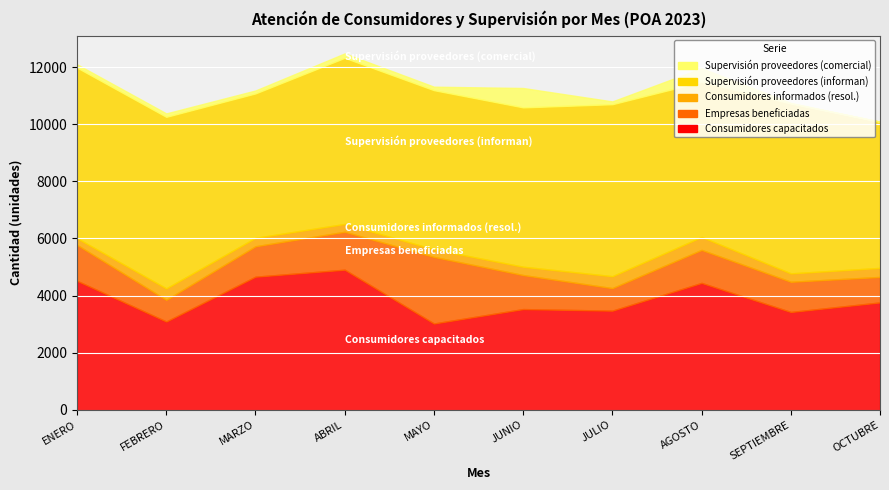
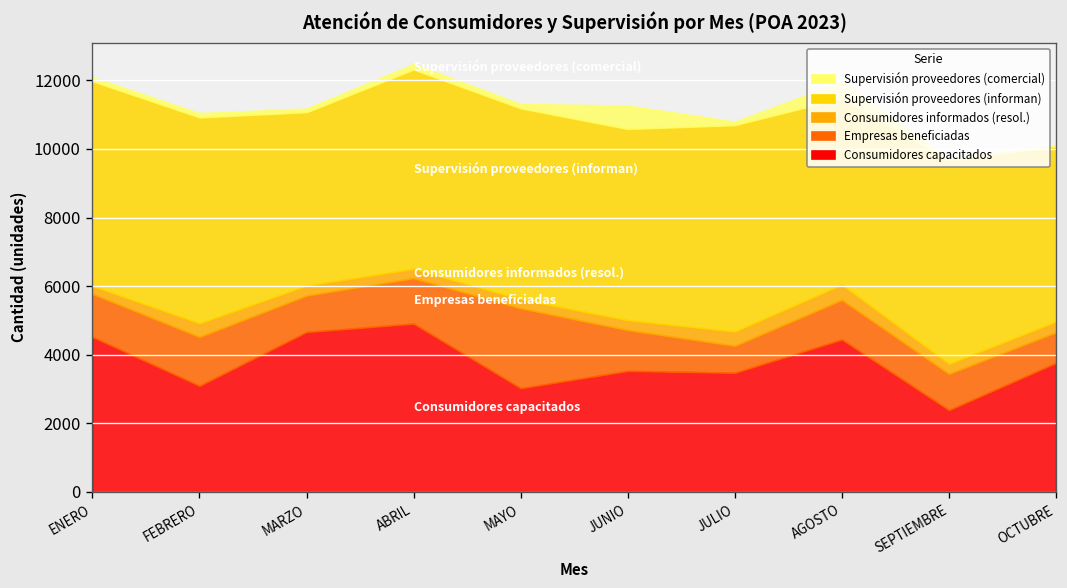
Empresas beneficiadas, FEBRERO: 800 -> 1400
Consumidores capacitados, SEPTIEMBRE: 3400 -> 2400
